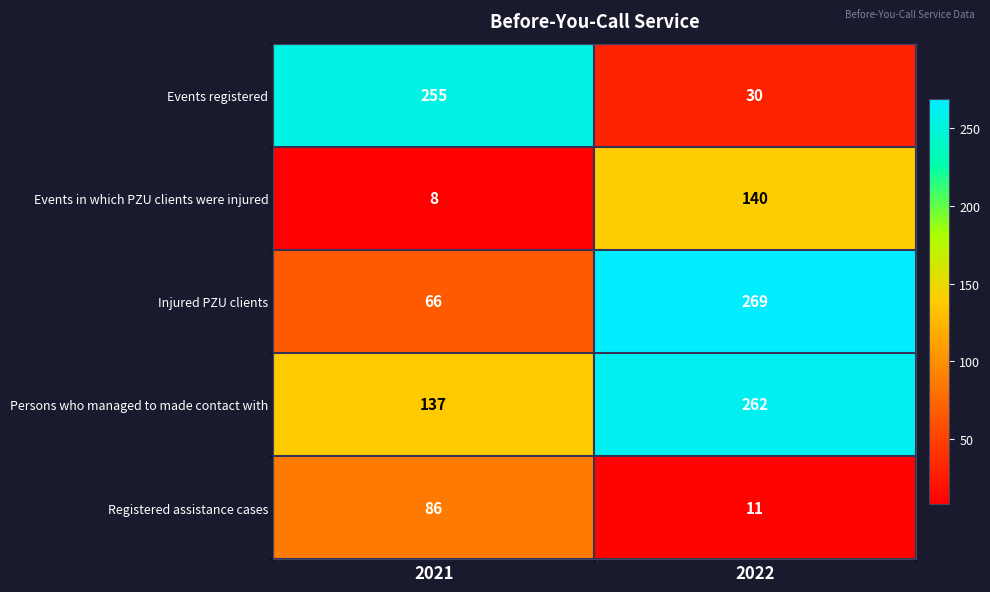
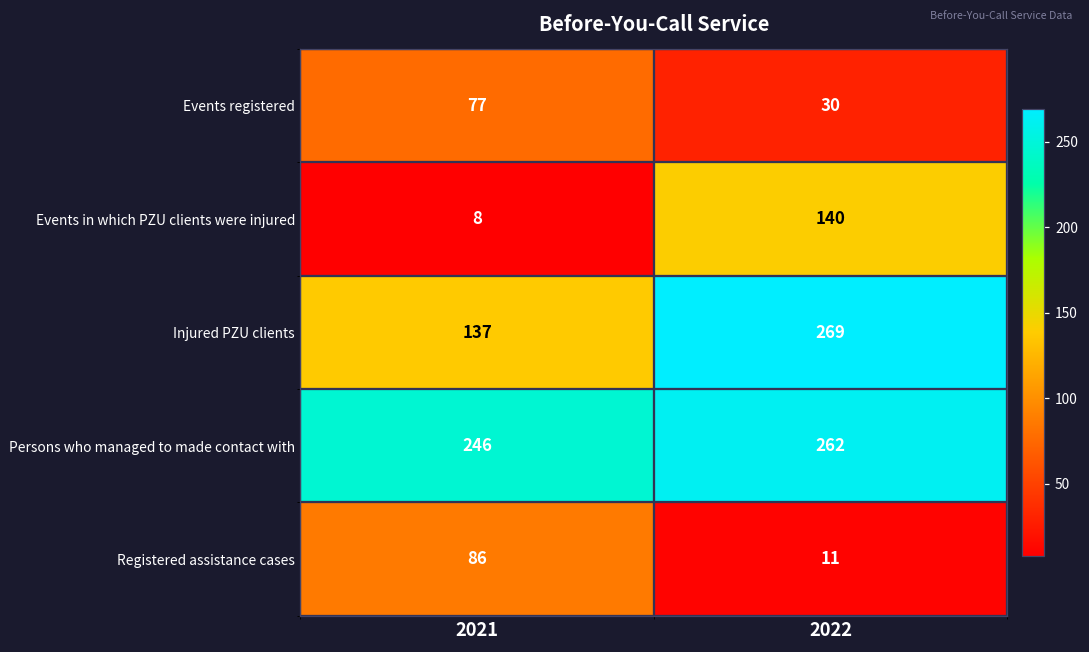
Events registered, 2021: 255 -> 77
Injured PZU clients, 2021: 66 -> 137
Persons who managed to made contact with, 2021: 137 -> 246
